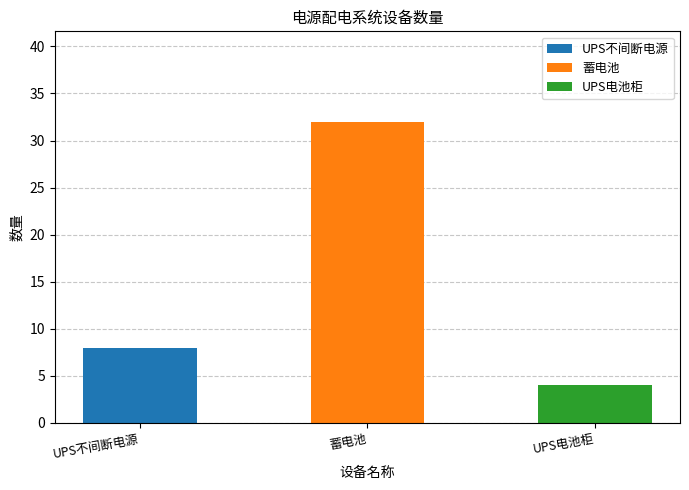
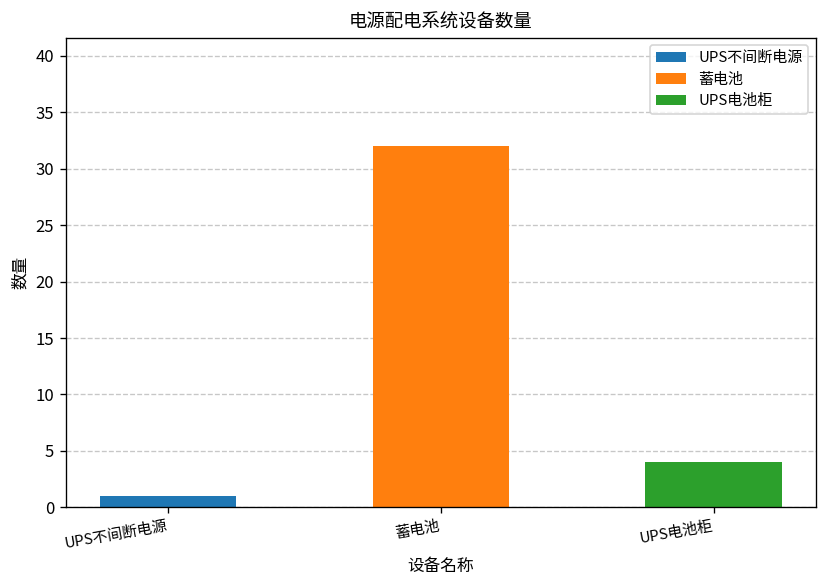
UPS不间断电源: 8 -> 1
